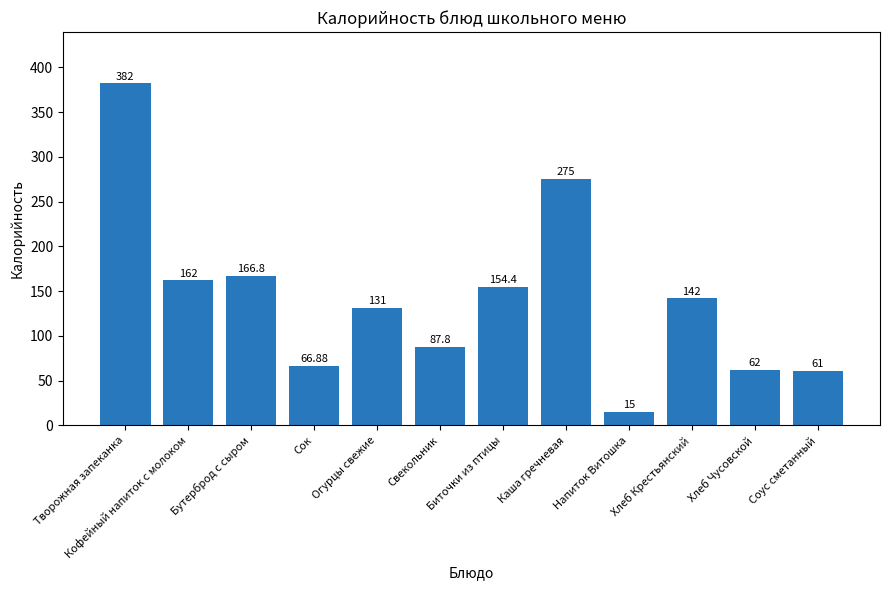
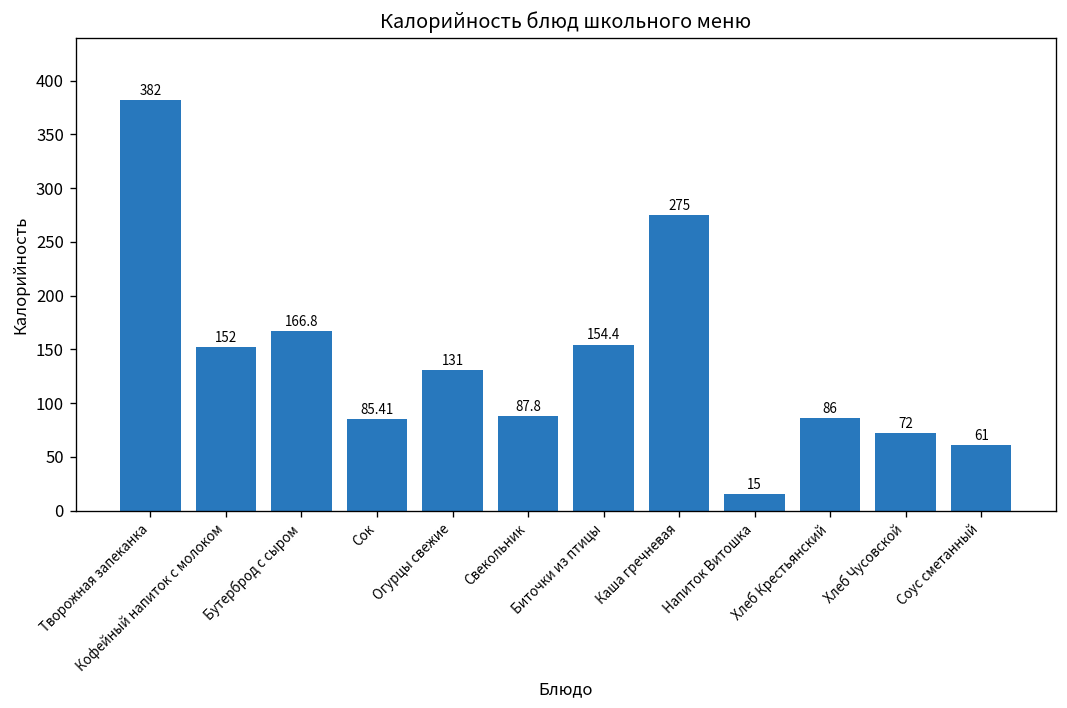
Кофейный напиток с молоком: 162 -> 152
Сок: 66.88 -> 85.41
Хлеб Крестьянский: 142 -> 86
Хлеб Чусовской: 62 -> 72
